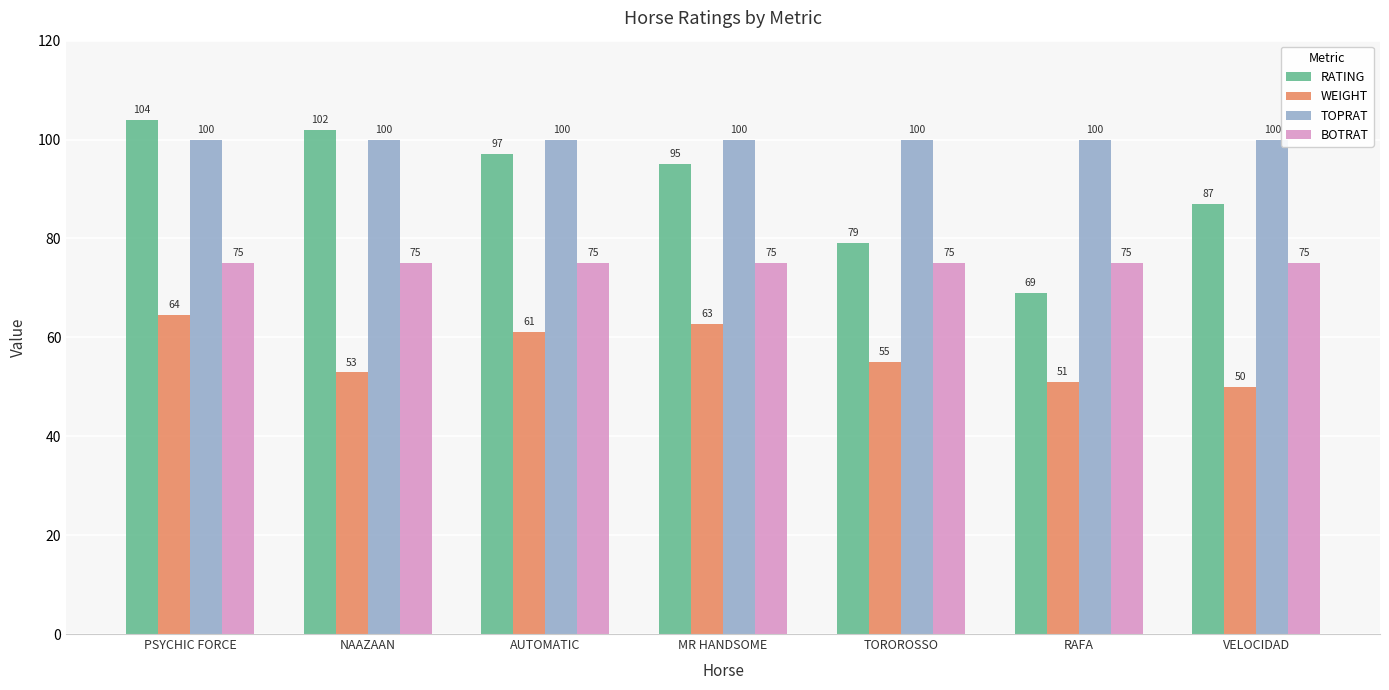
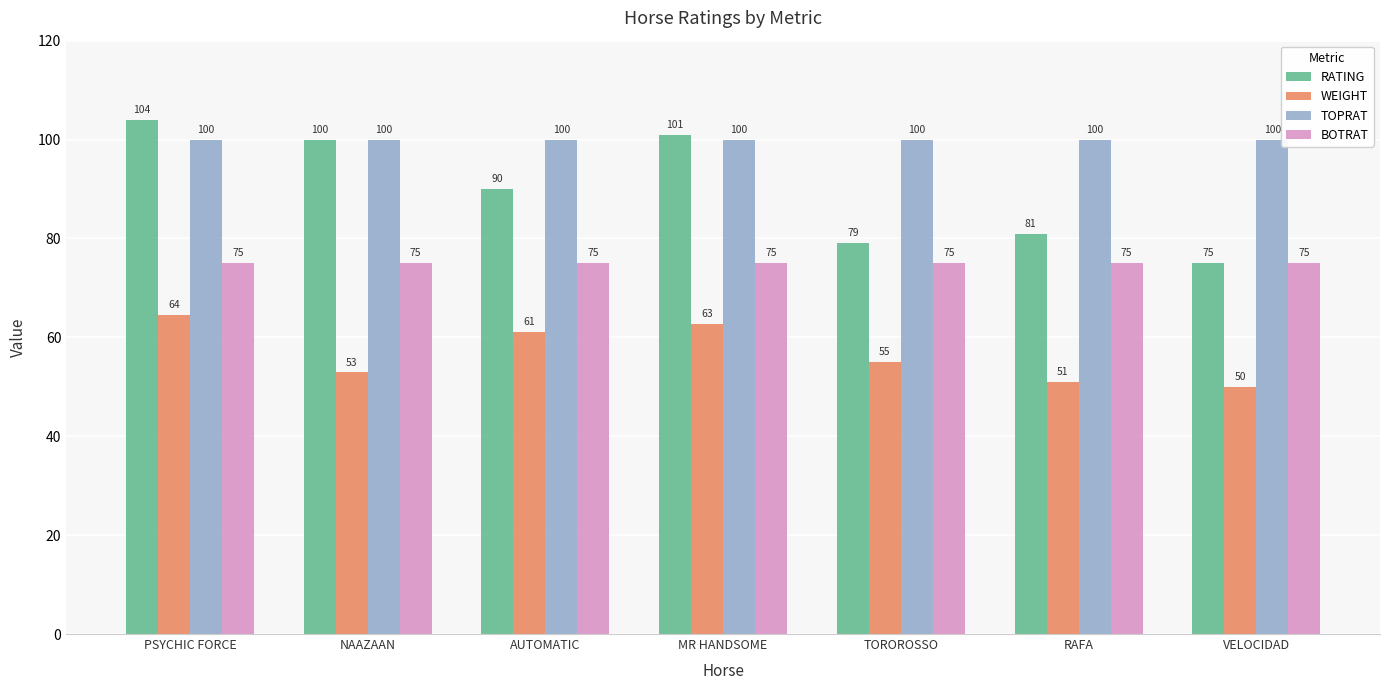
RATING, NAAZAAN: 102 -> 100
RATING, AUTOMATIC: 97 -> 90
RATING, MR HANDSOME: 95 -> 101
RATING, RAFA: 69 -> 81
RATING, VELOCIDAD: 87 -> 75
